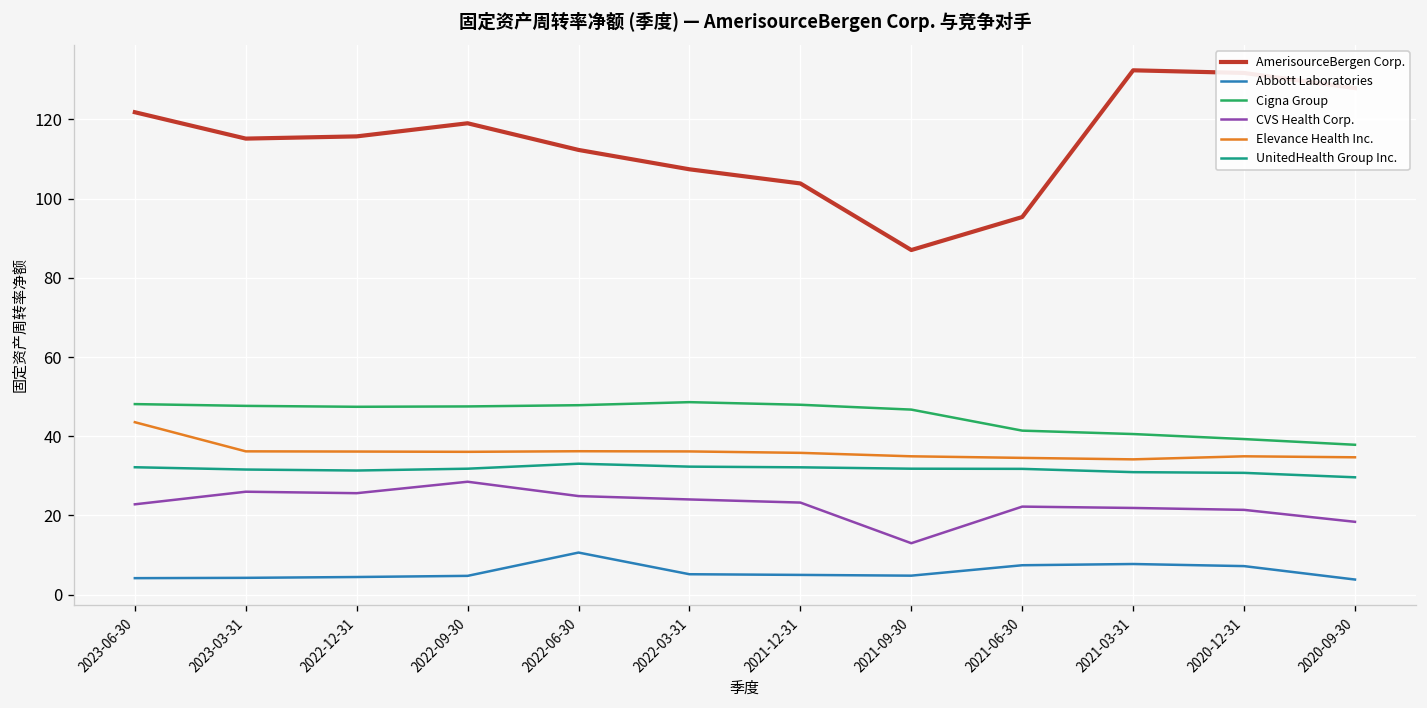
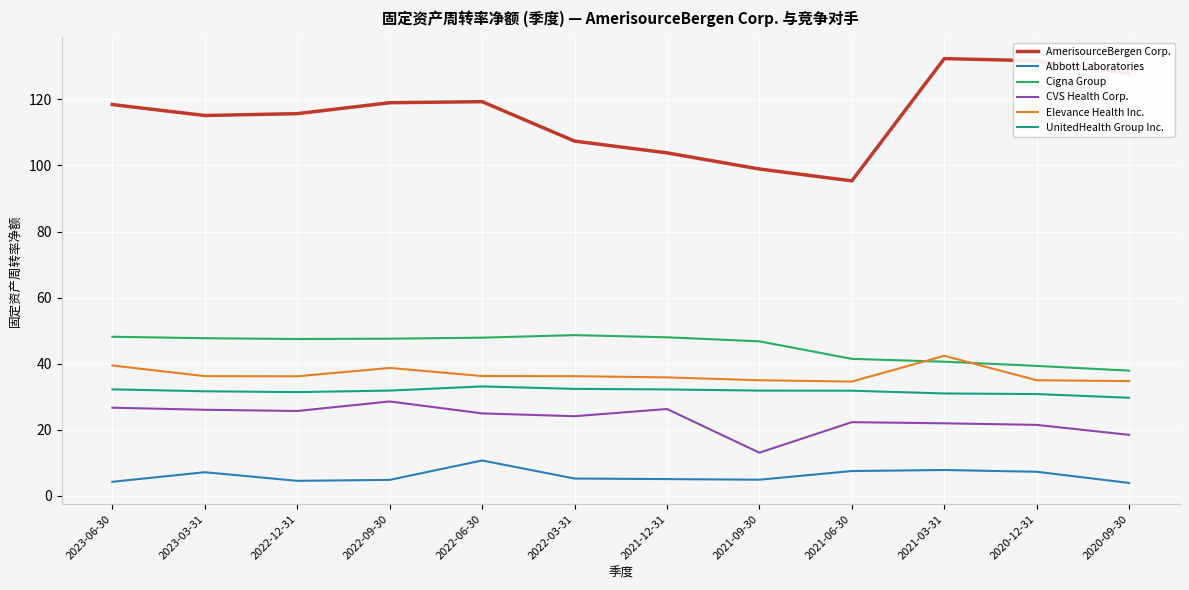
AmerisourceBergen Corp., 2023-06-30: 122 -> 118
CVS Health Corp., 2023-06-30: 23 -> 27
Elevance Health Inc., 2023-06-30: 44 -> 39
Abbott Laboratories, 2023-03-31: 4 -> 7
Elevance Health Inc., 2022-09-30: 36 -> 39
AmerisourceBergen Corp., 2022-06-30: 112 -> 119
CVS Health Corp., 2021-12-31: 23 -> 26
AmerisourceBergen Corp., 2021-09-30: 87 -> 99
Elevance Health Inc., 2021-03-31: 34 -> 42
